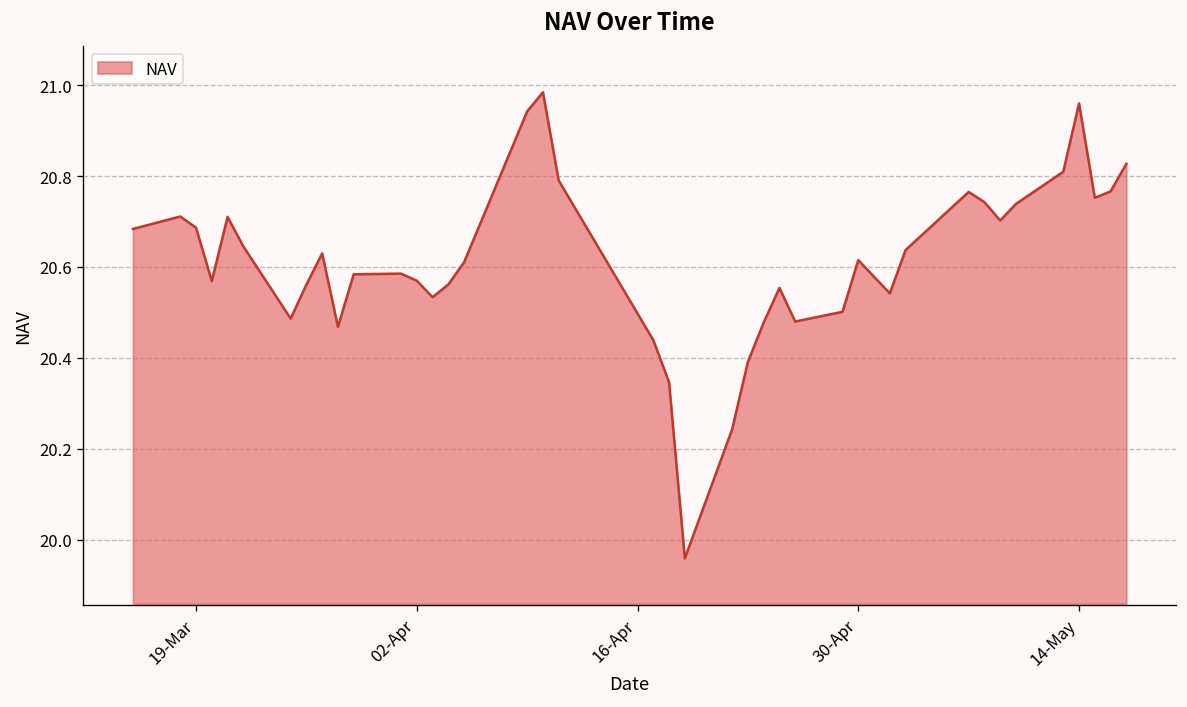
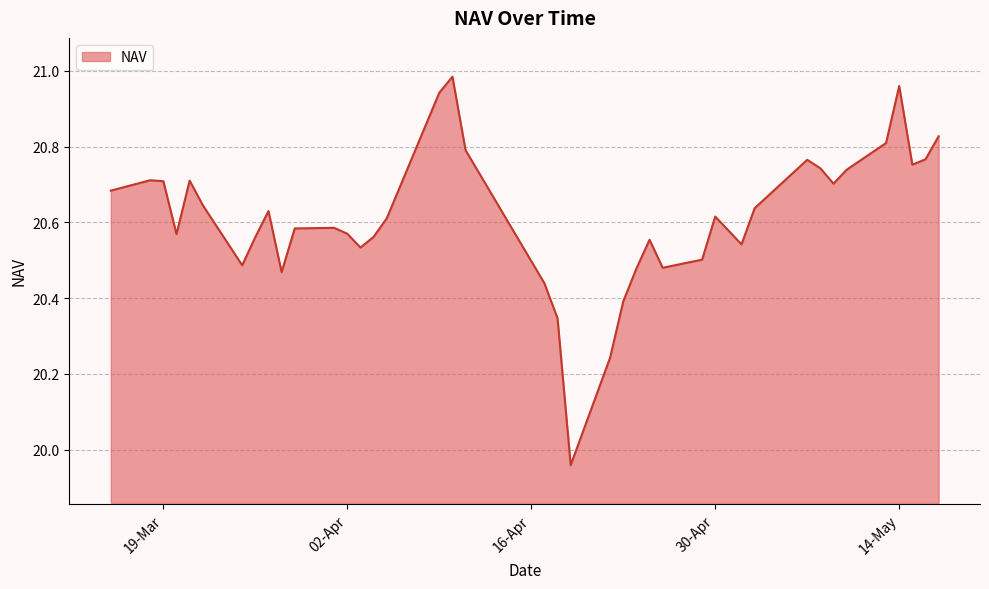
19-Mar: 20.69 -> 20.71
